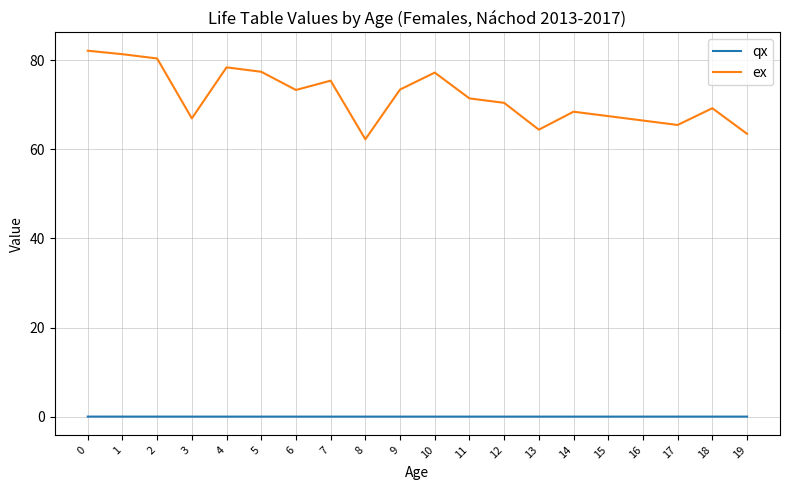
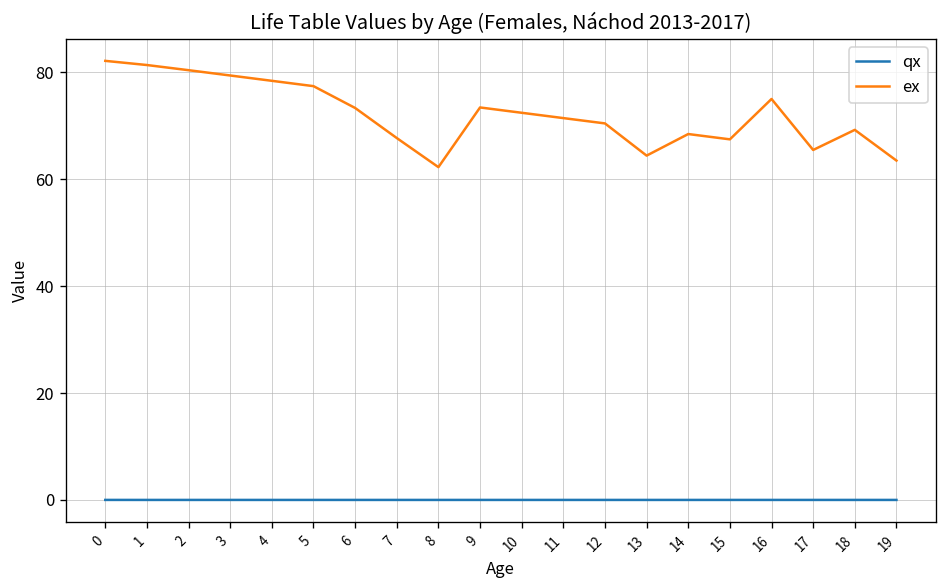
ex, 3: 67 -> 79
ex, 7: 75 -> 68
ex, 10: 77 -> 72
ex, 16: 66 -> 75
